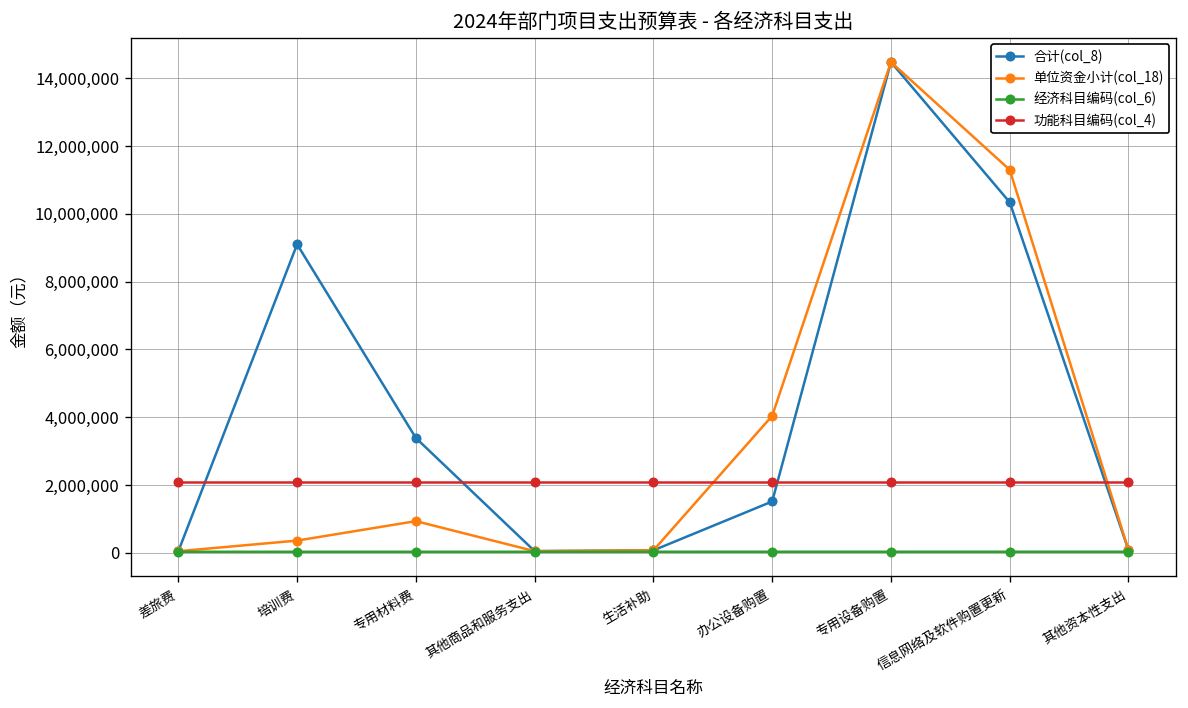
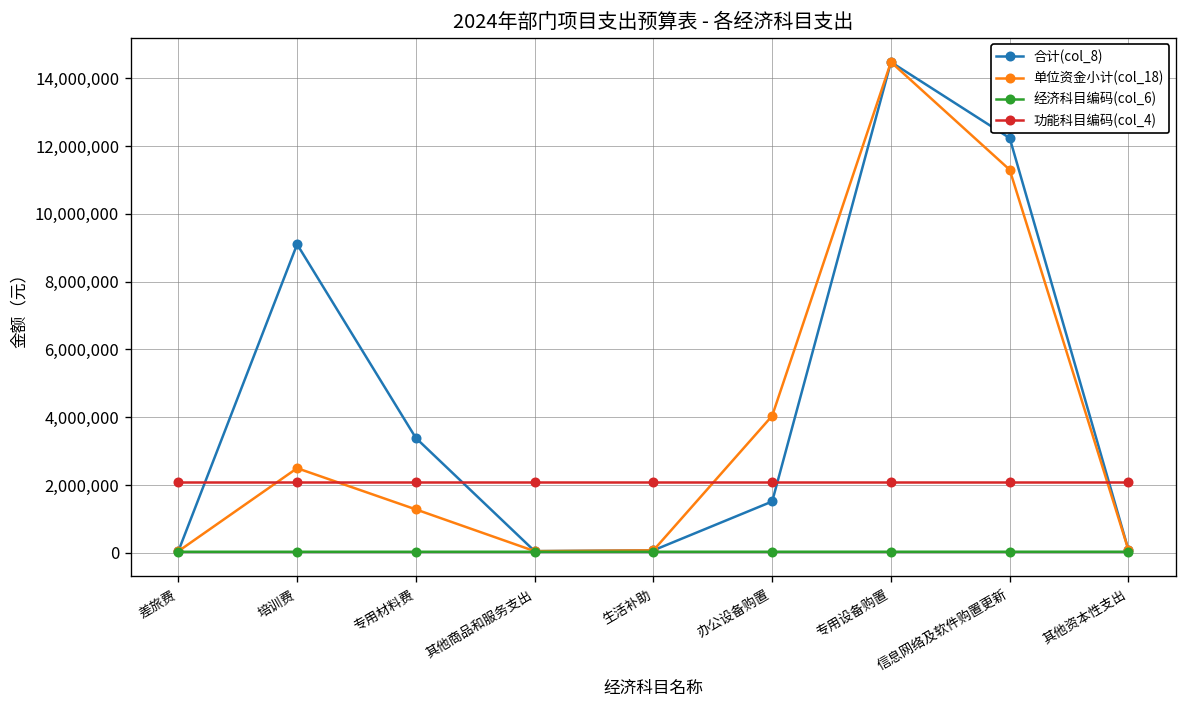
单位资金小计(col_18), 培训费: 400,000 -> 2,500,000
单位资金小计(col_18), 专用材料费: 900,000 -> 1,300,000
合计(col_8), 信息网络及软件购置更新: 10,300,000 -> 12,200,000
